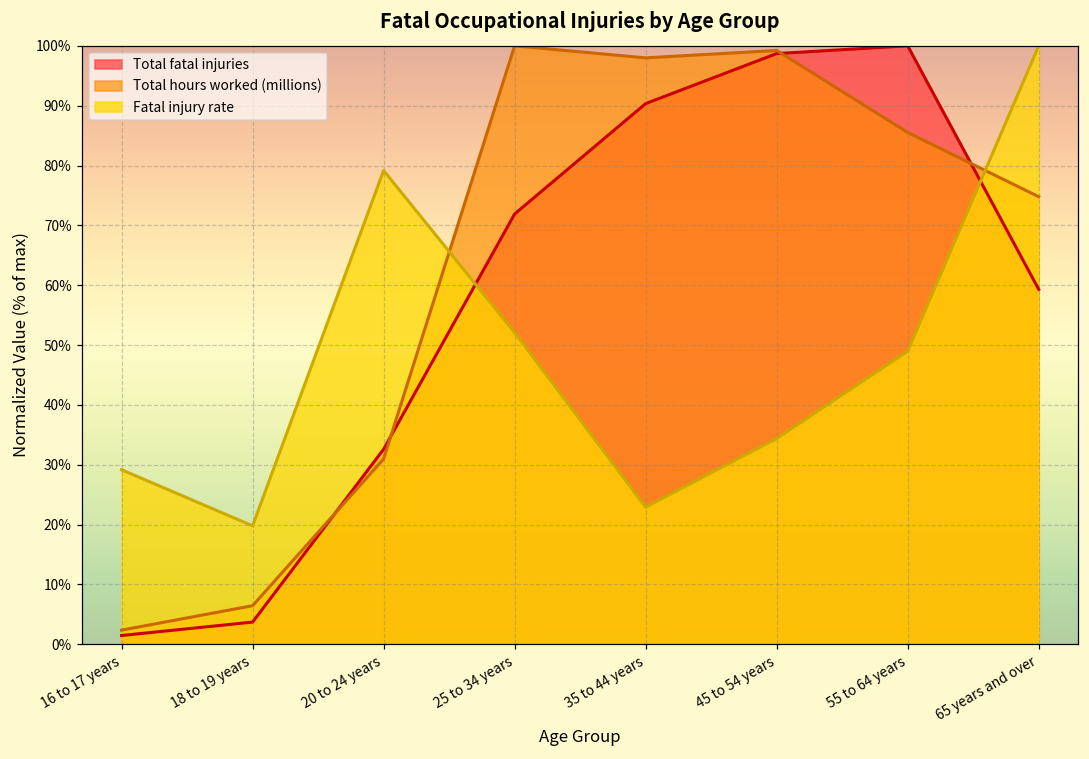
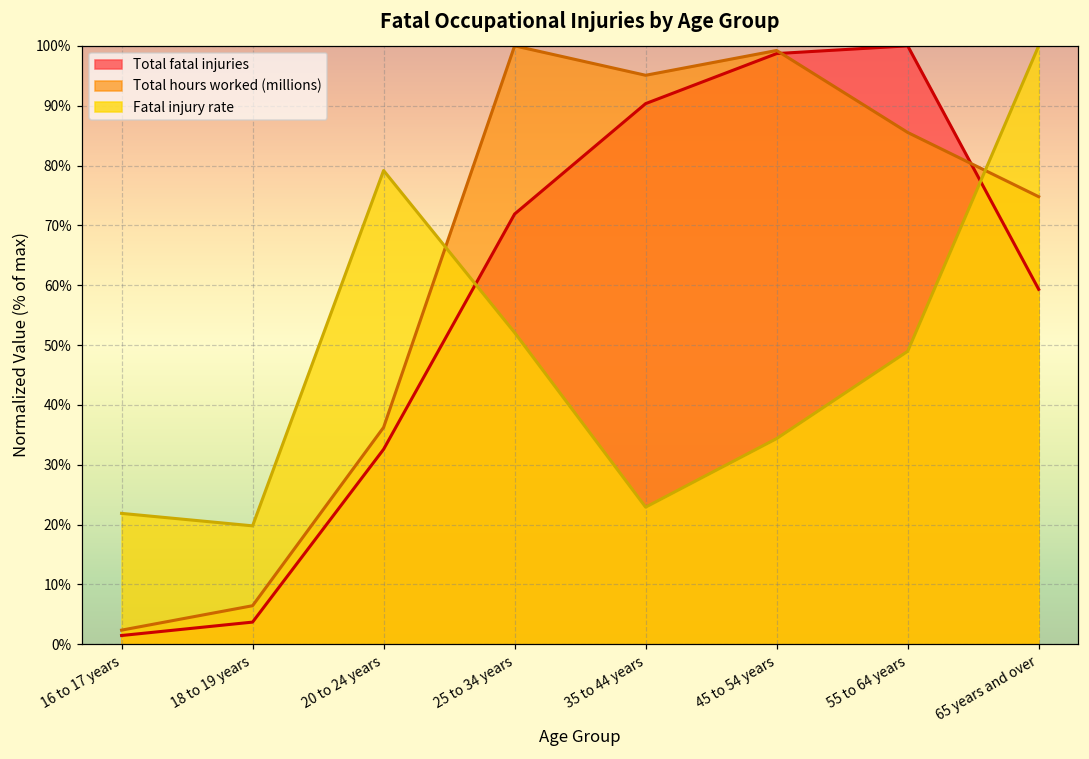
Fatal injury rate, 16 to 17 years: 29% -> 22%
Total hours worked (millions), 20 to 24 years: 31% -> 36%
Total hours worked (millions), 35 to 44 years: 98% -> 95%
